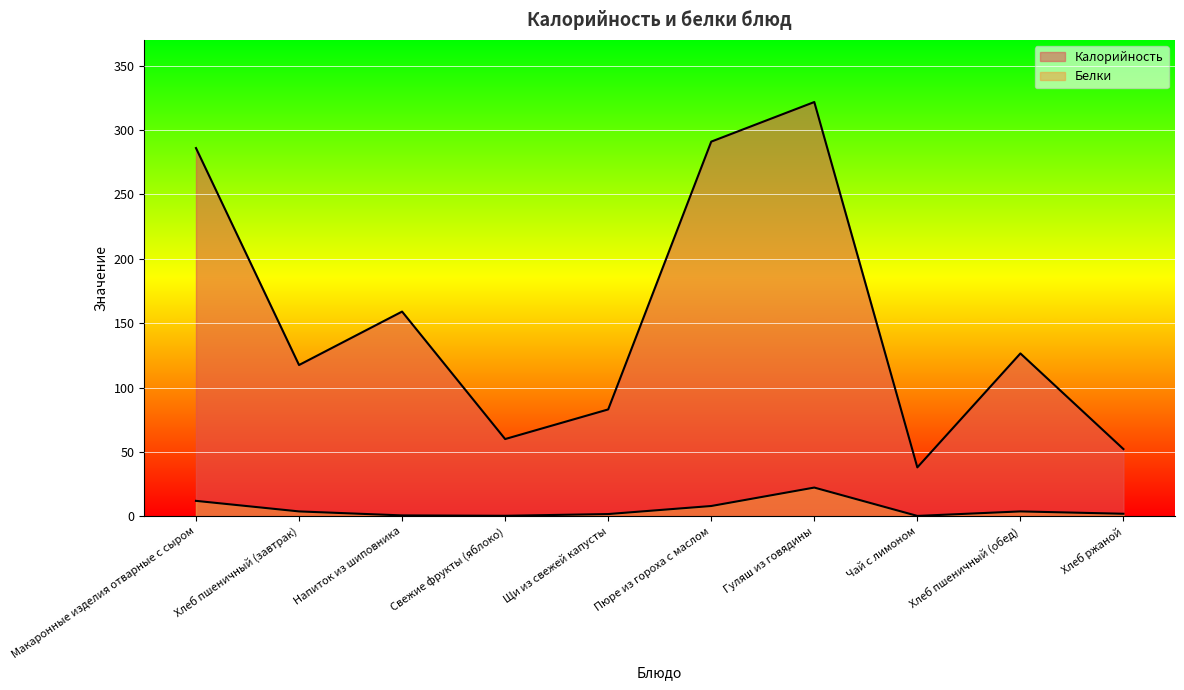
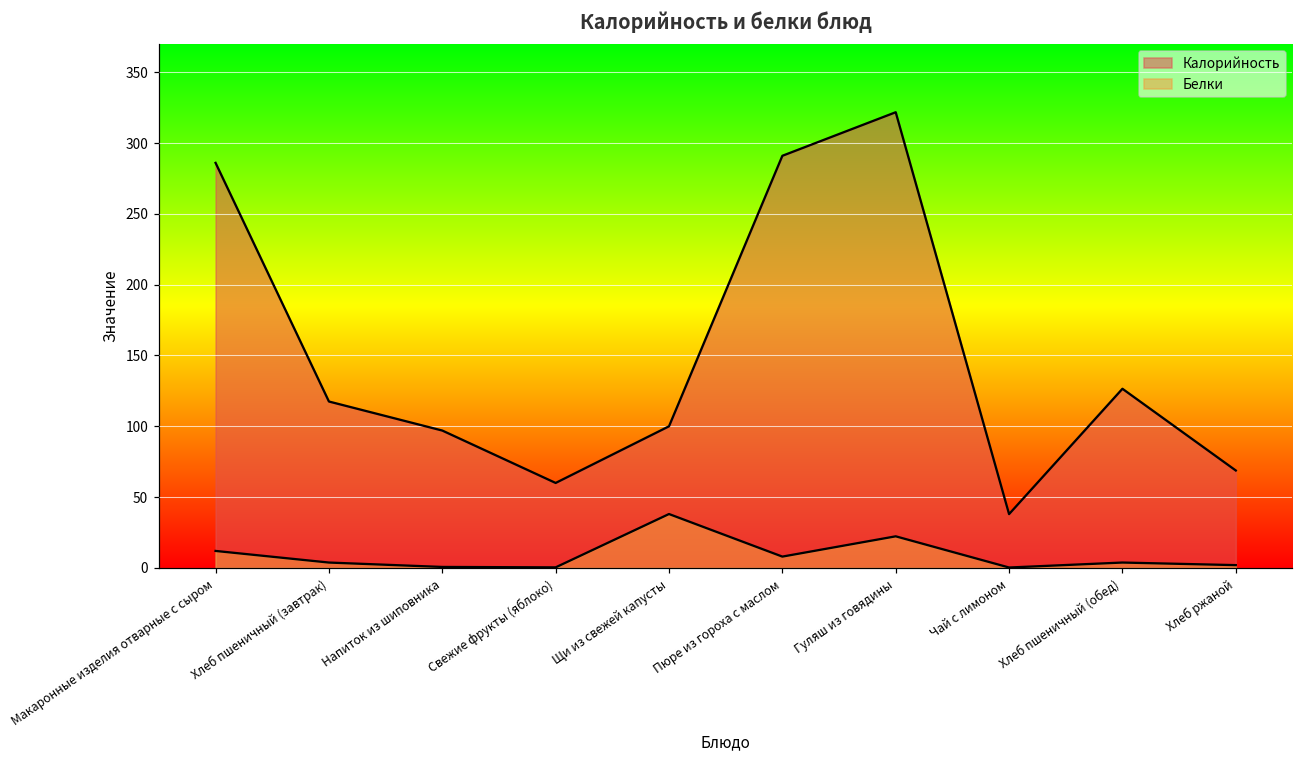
Калорийность, Напиток из шиповника: 159 -> 97
Калорийность, Щи из свежей капусты: 83 -> 100
Белки, Щи из свежей капусты: 2 -> 38
Калорийность, Хлеб ржаной: 52 -> 69
